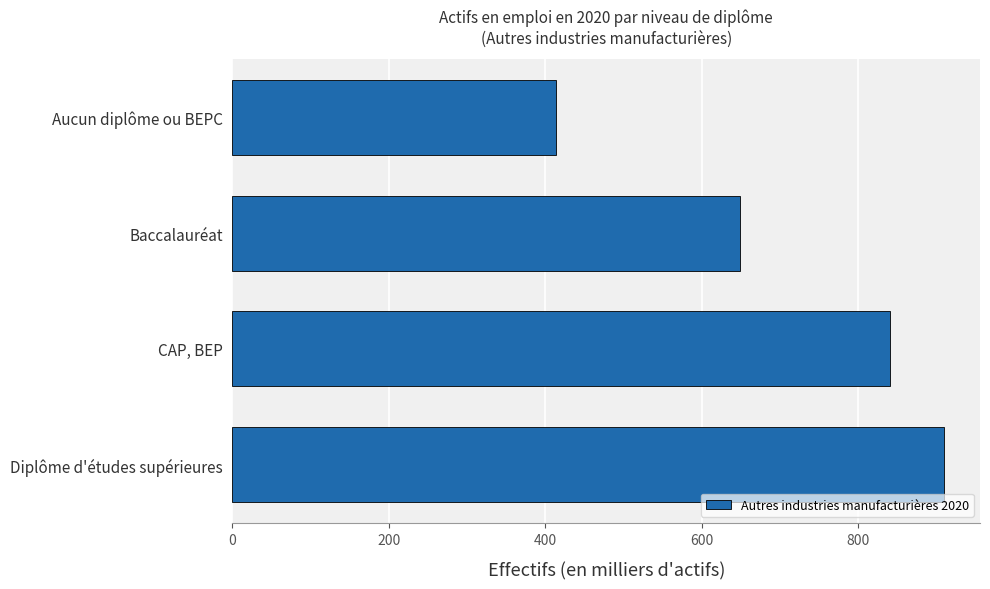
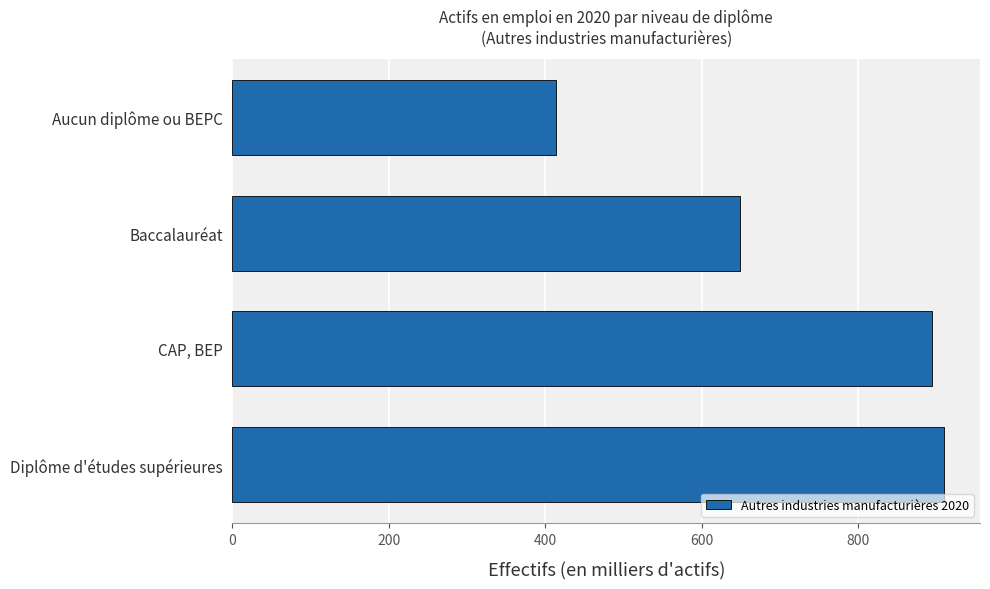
CAP, BEP: 840 -> 890
